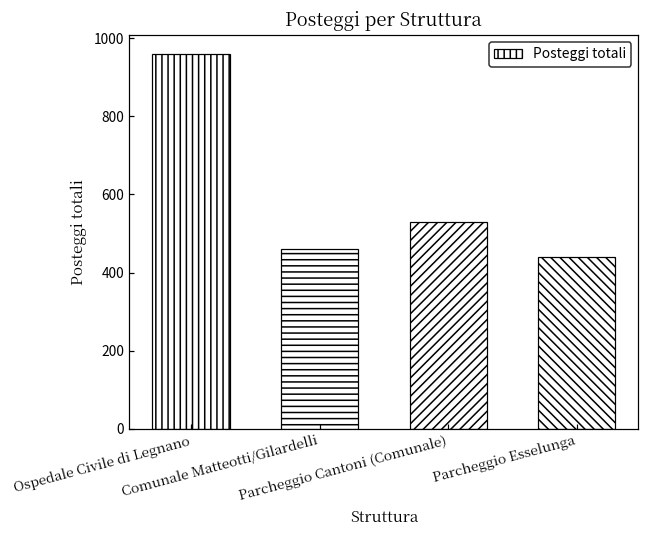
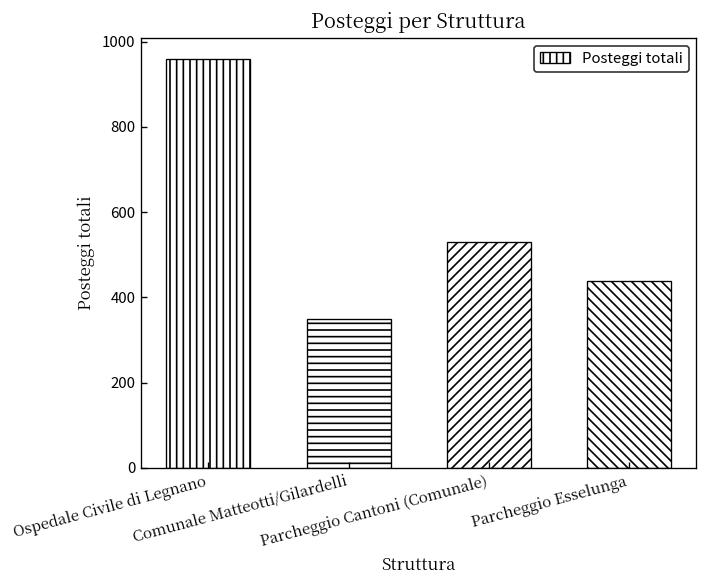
Comunale Matteotti/Gilardelli: 460 -> 350
